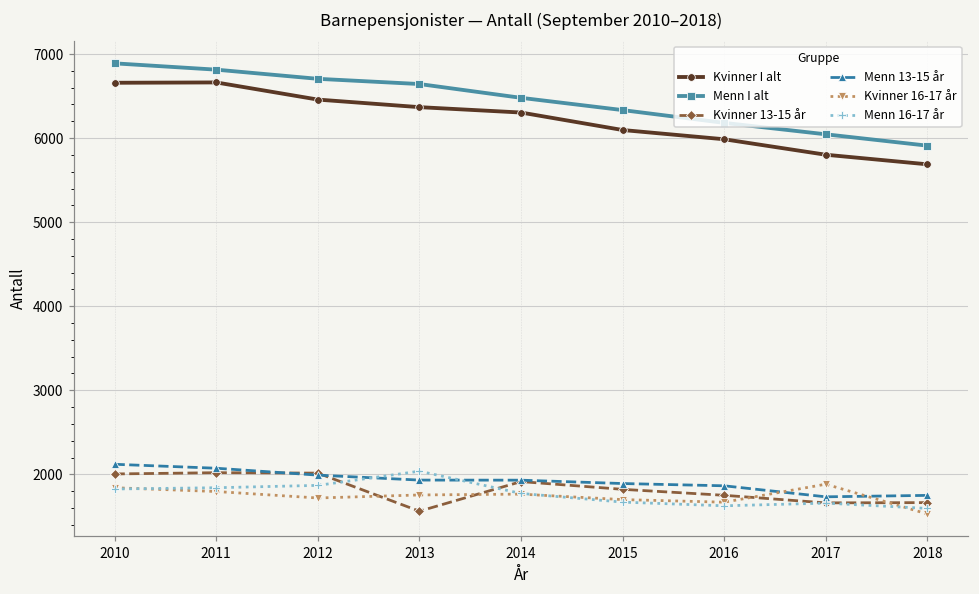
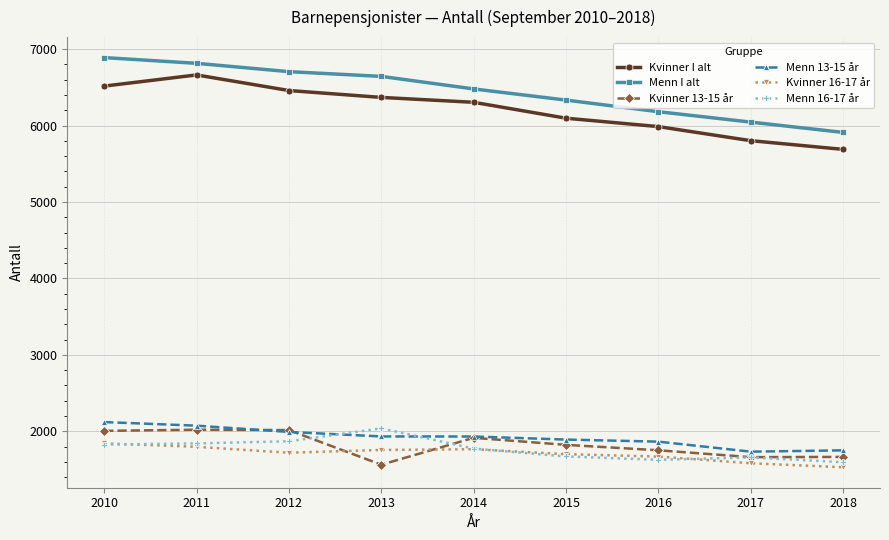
Kvinner I alt, 2010: 6700 -> 6500
Kvinner 16-17 år, 2017: 1900 -> 1600
